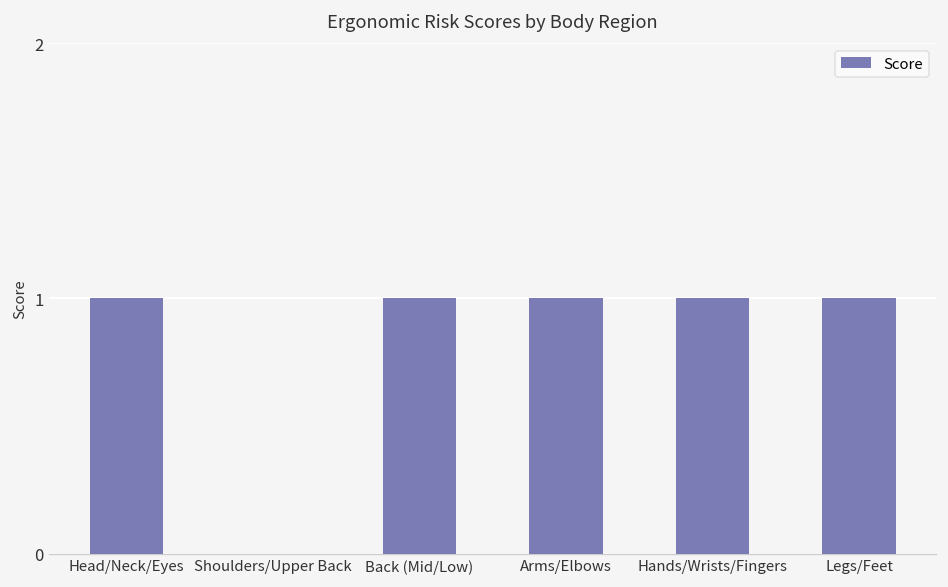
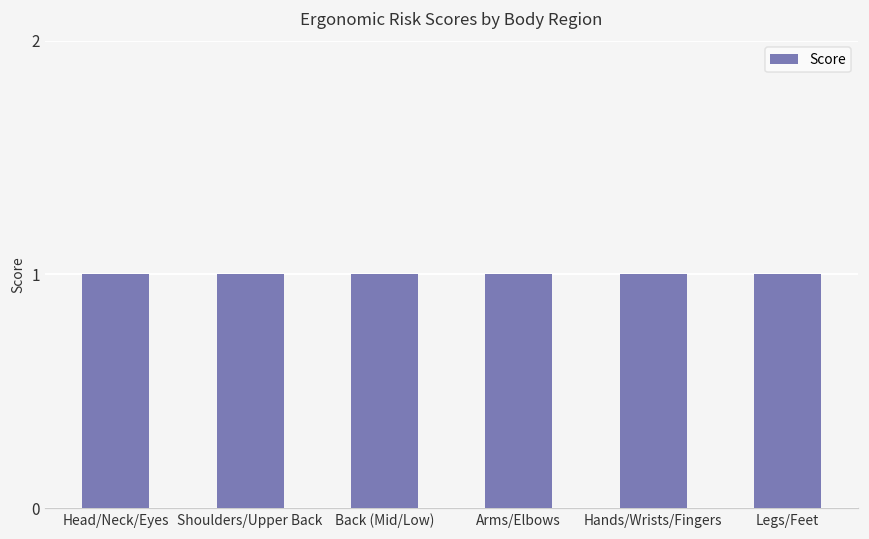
Shoulders/Upper Back: 0 -> 1
